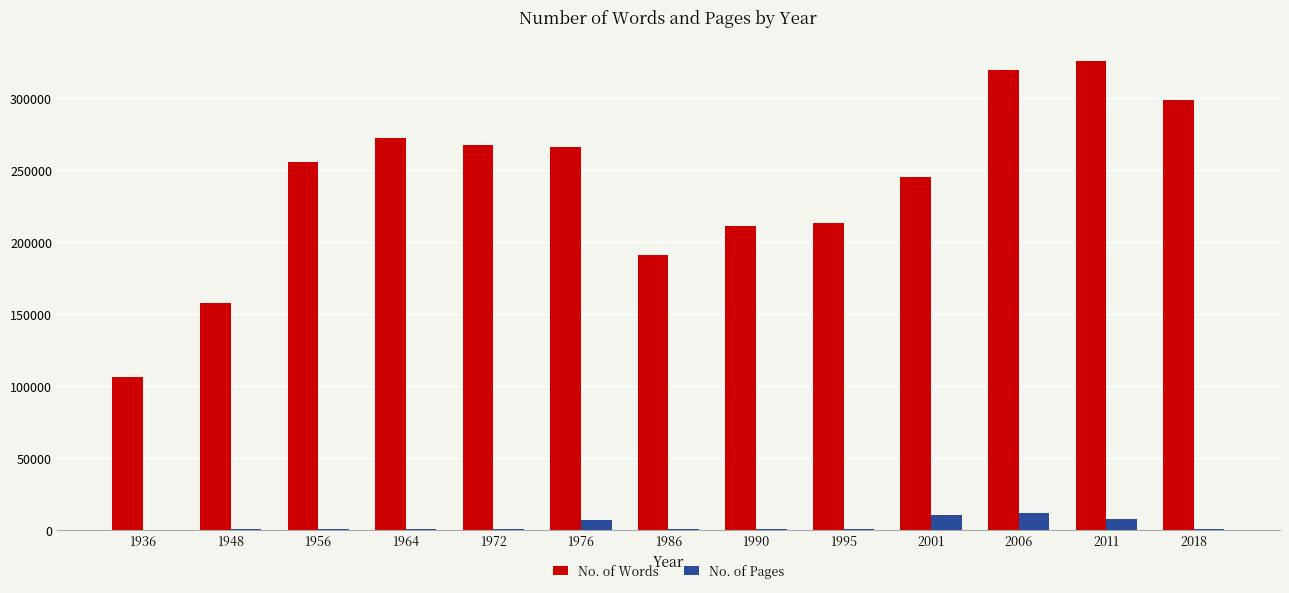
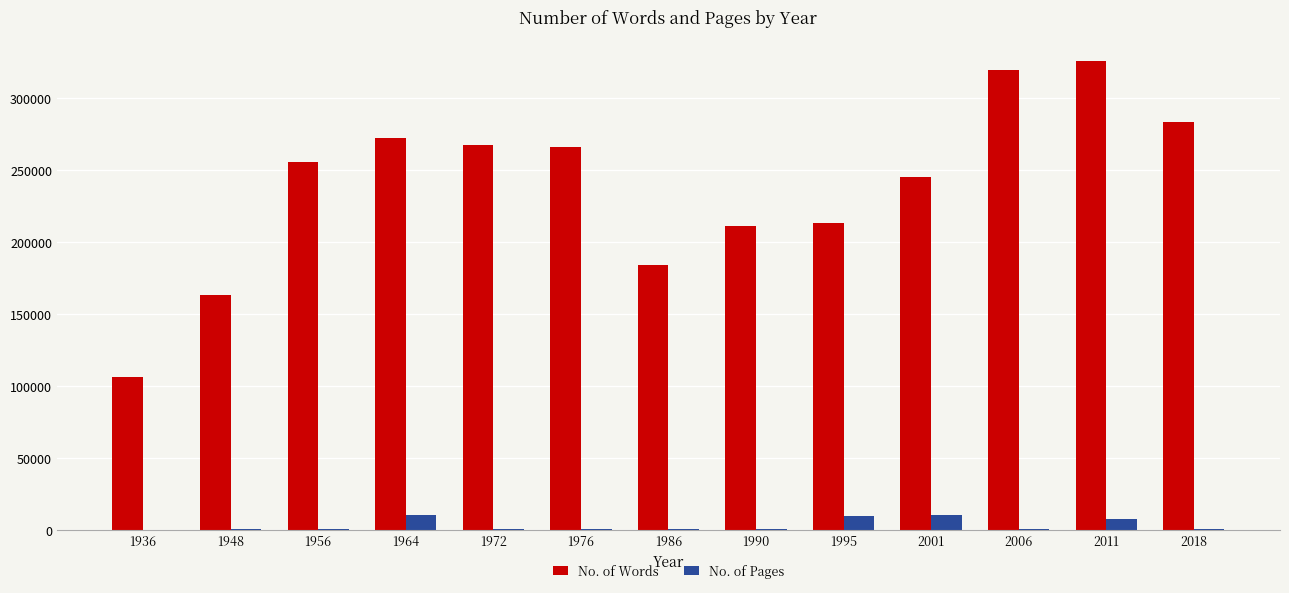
No. of Words, 1948: 157000 -> 163000
No. of Pages, 1964: 1000 -> 11000
No. of Pages, 1976: 7000 -> 1000
No. of Words, 1986: 191000 -> 184000
No. of Pages, 1995: 1000 -> 10000
No. of Pages, 2006: 12000 -> 1000
No. of Words, 2018: 298000 -> 283000
